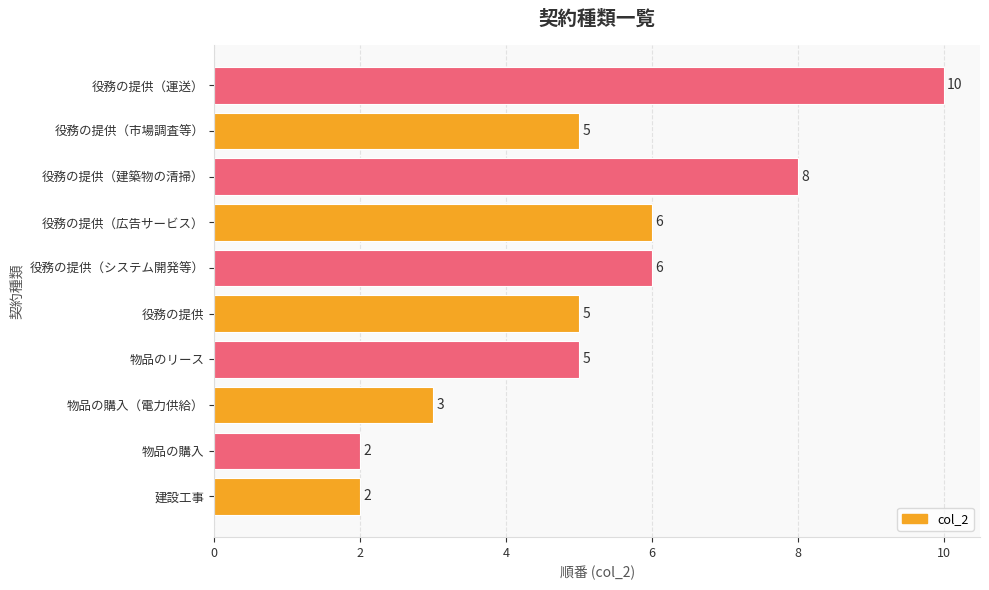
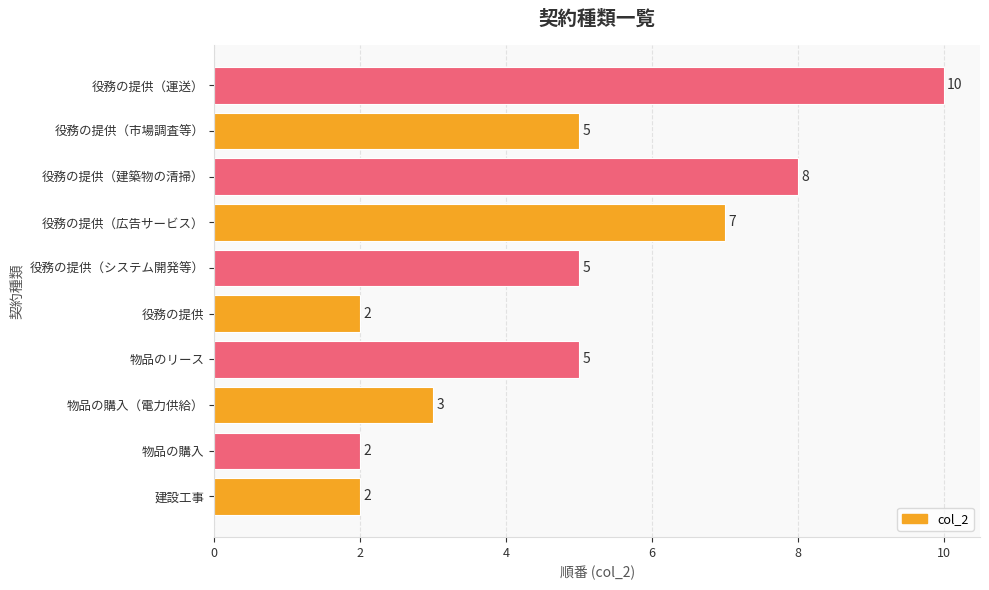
役務の提供（広告サービス）: 6 -> 7
役務の提供（システム開発等）: 6 -> 5
役務の提供: 5 -> 2
